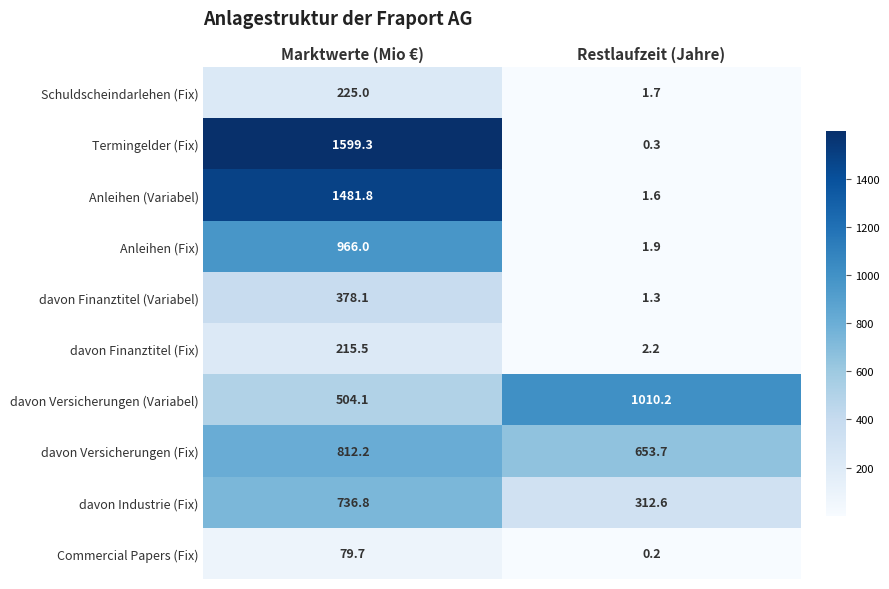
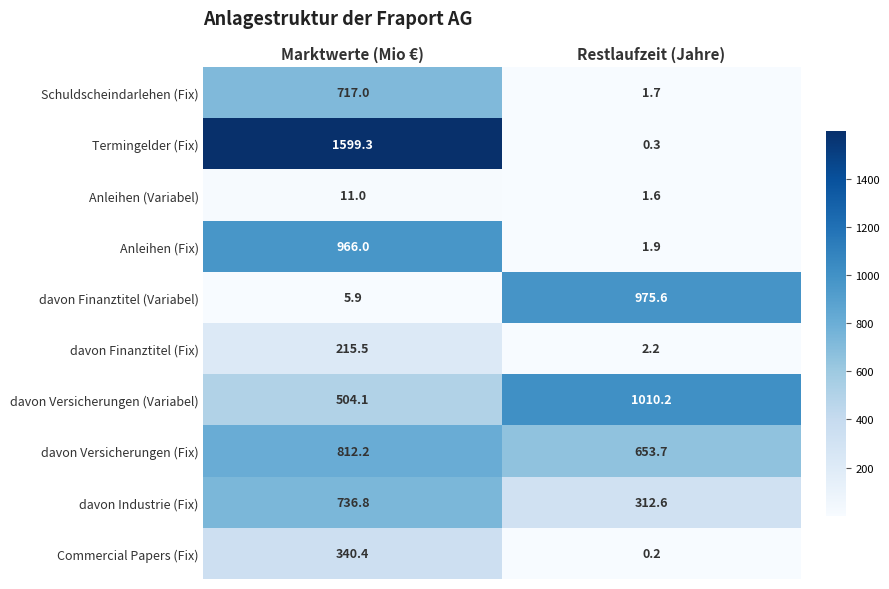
Schuldscheindarlehen (Fix), Marktwerte (Mio €): 225.0 -> 717.0
Anleihen (Variabel), Marktwerte (Mio €): 1481.8 -> 11.0
davon Finanztitel (Variabel), Marktwerte (Mio €): 378.1 -> 5.9
davon Finanztitel (Variabel), Restlaufzeit (Jahre): 1.3 -> 975.6
Commercial Papers (Fix), Marktwerte (Mio €): 79.7 -> 340.4
